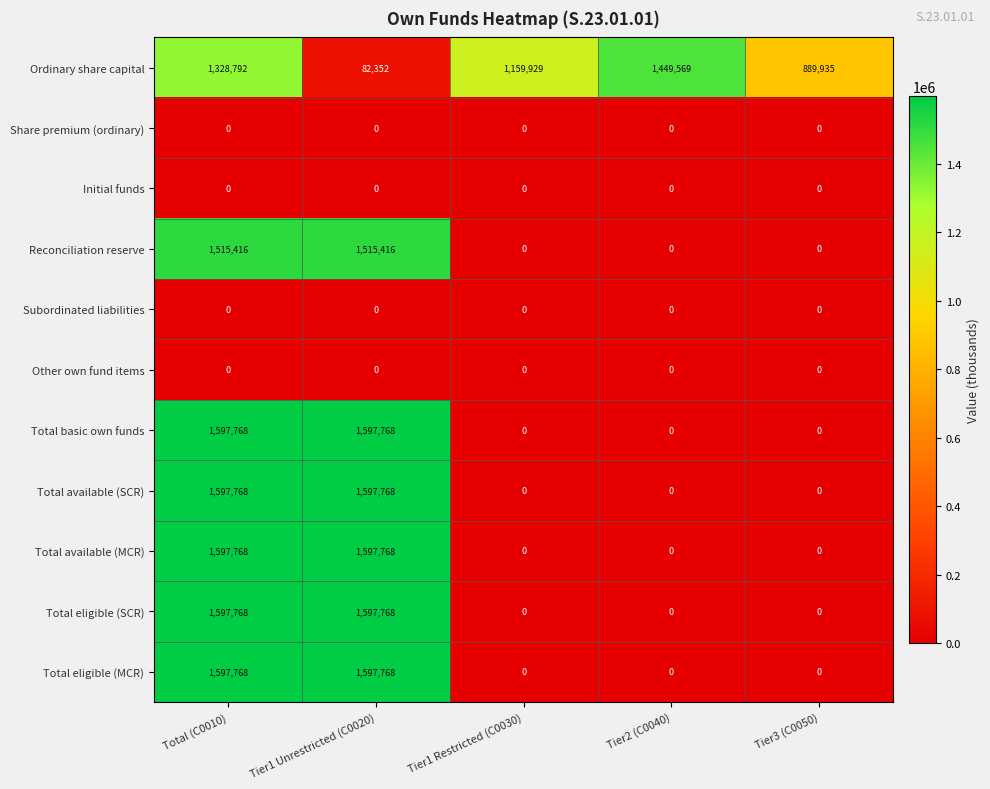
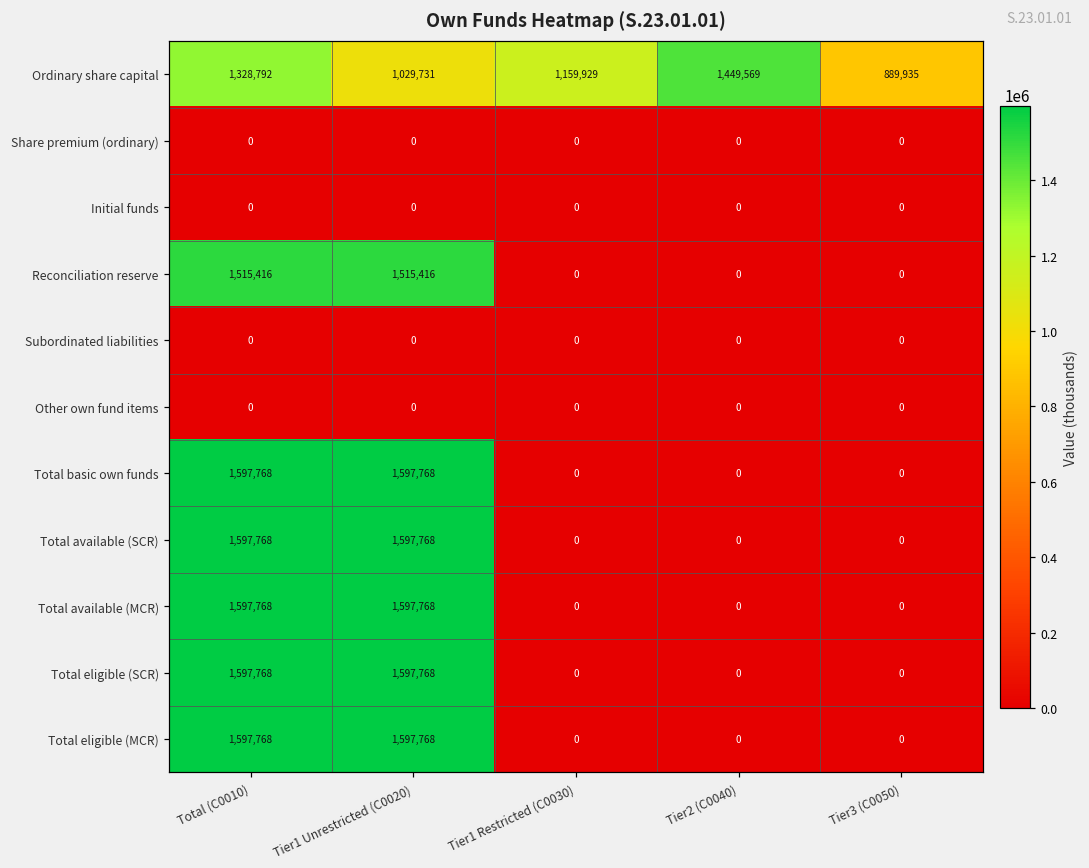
Ordinary share capital, Tier1 Unrestricted (C0020): 82,352 -> 1,029,731
